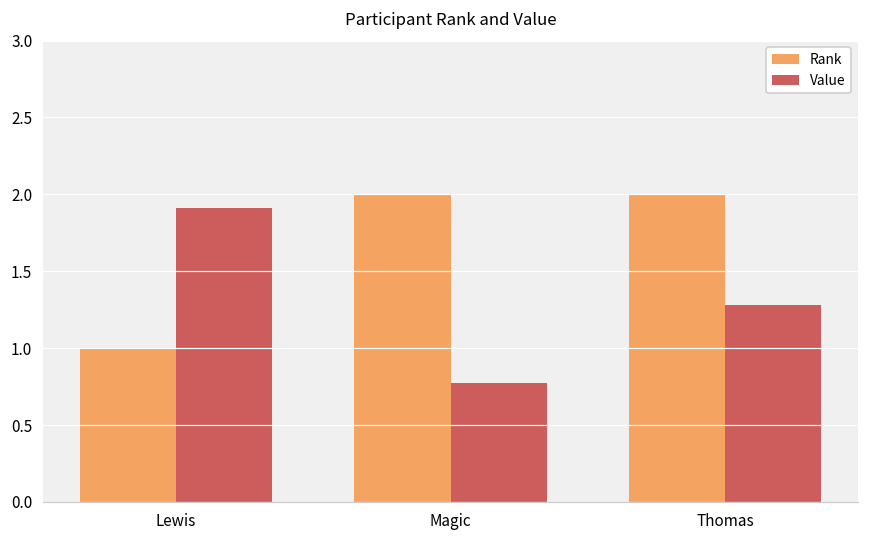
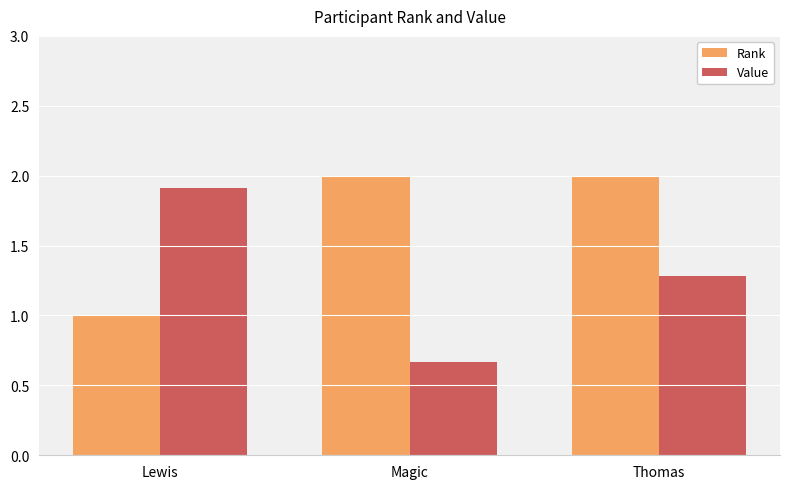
Value, Magic: 0.77 -> 0.67
